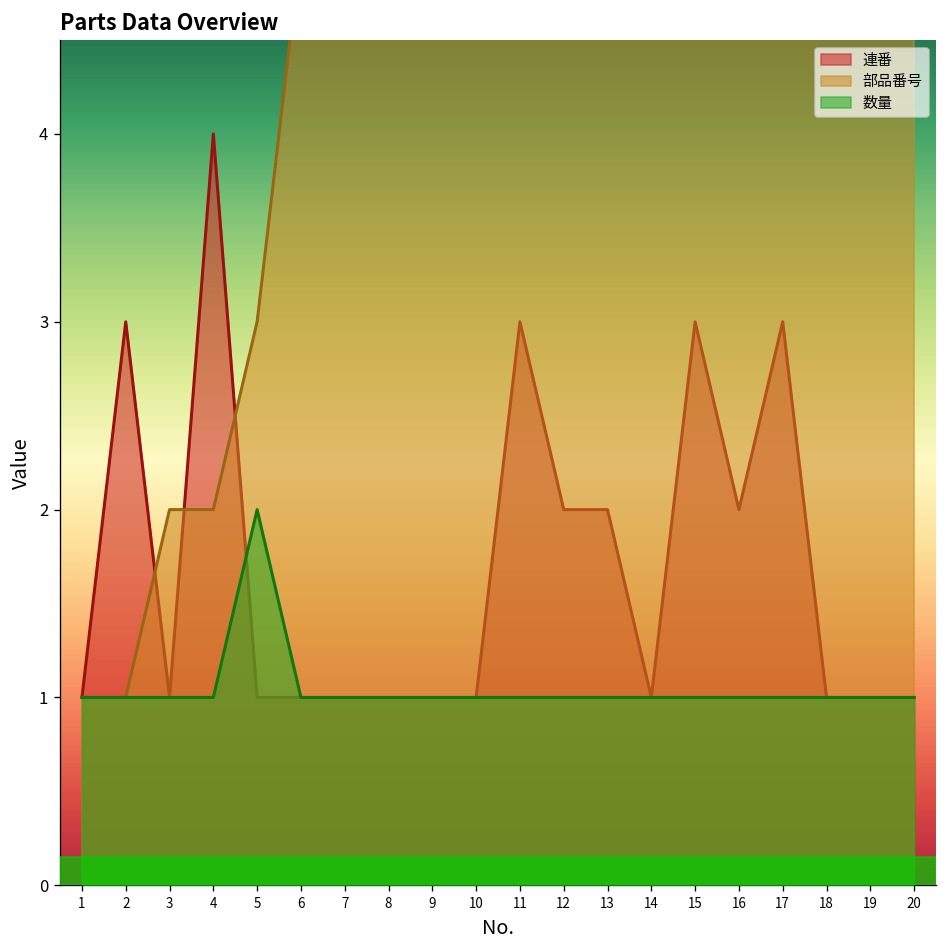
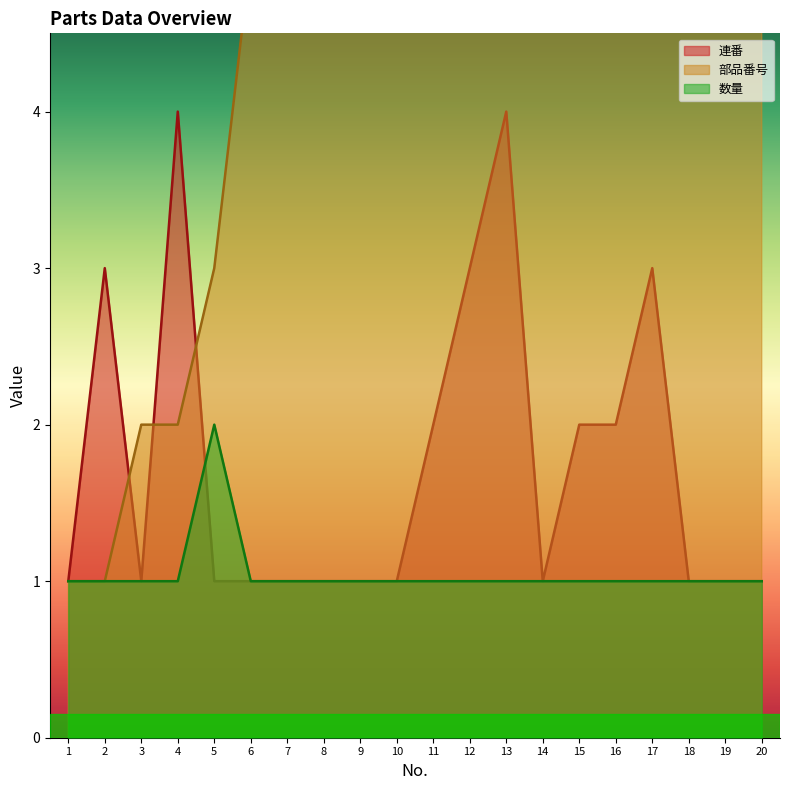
連番, 11: 3 -> 2
連番, 12: 2 -> 3
連番, 13: 2 -> 4
連番, 15: 3 -> 2
